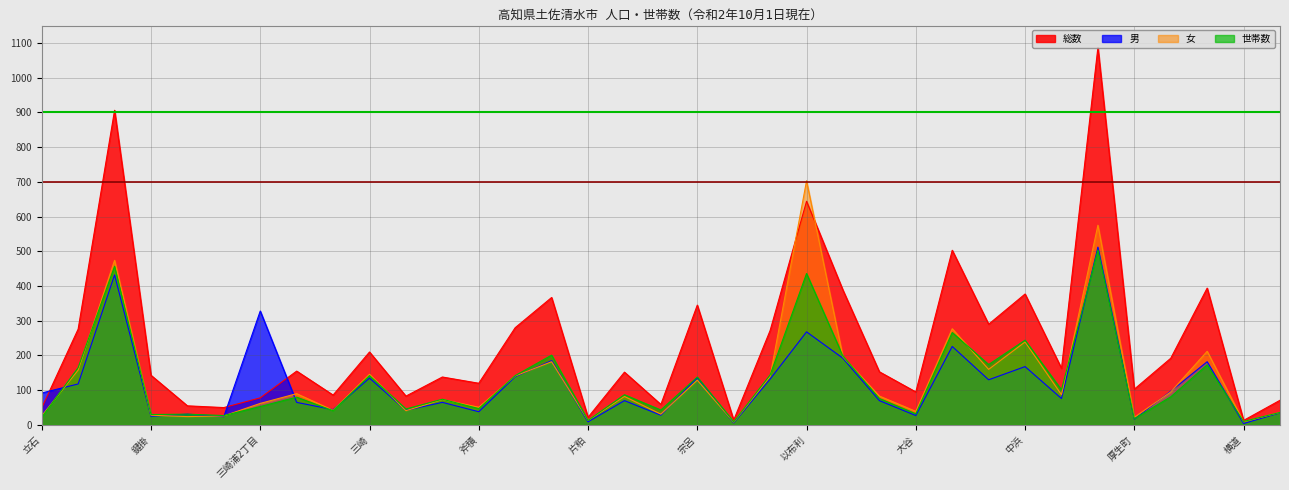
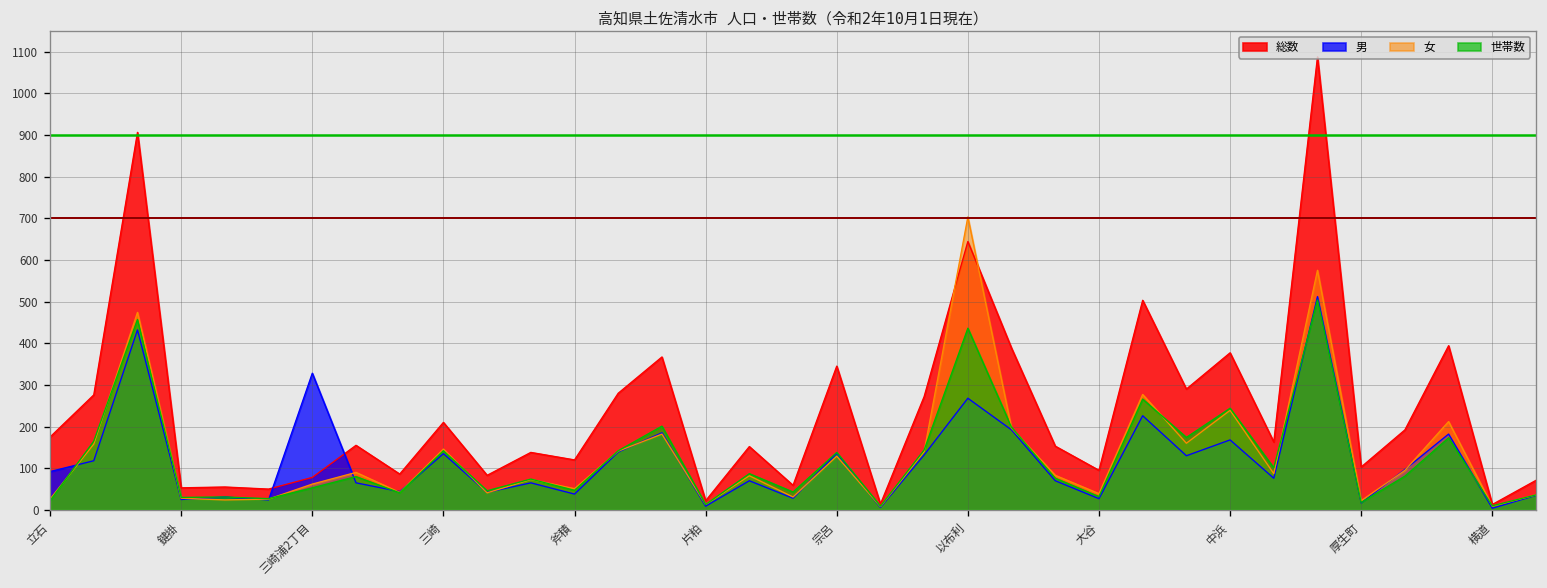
総数, 立石: 50 -> 180
総数, 鍵掛: 140 -> 50
